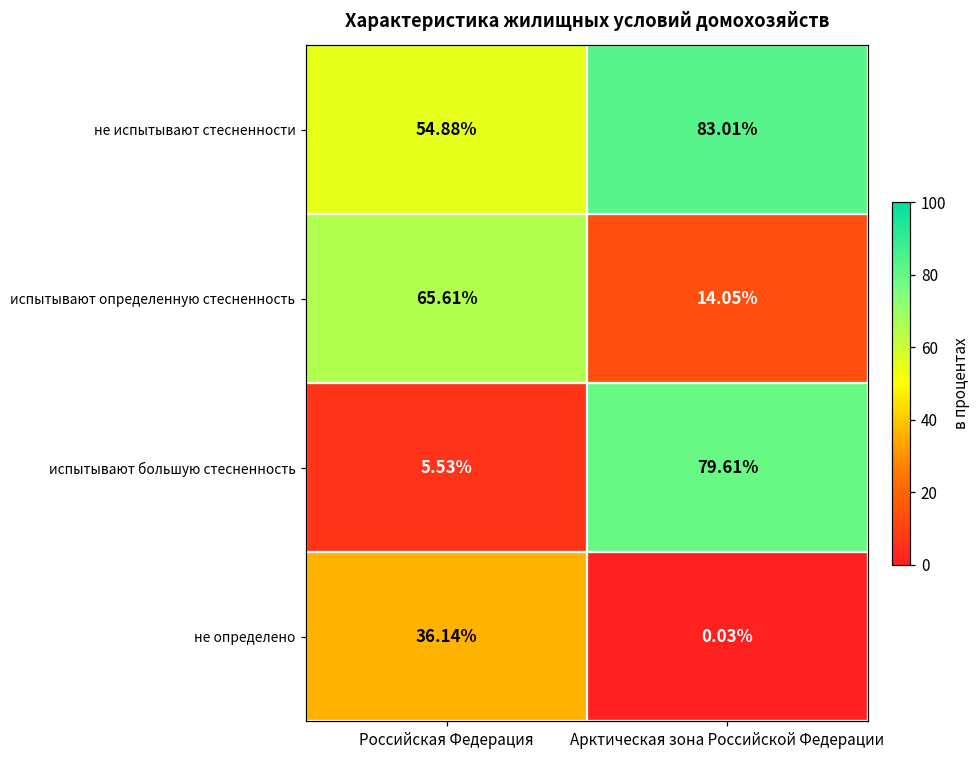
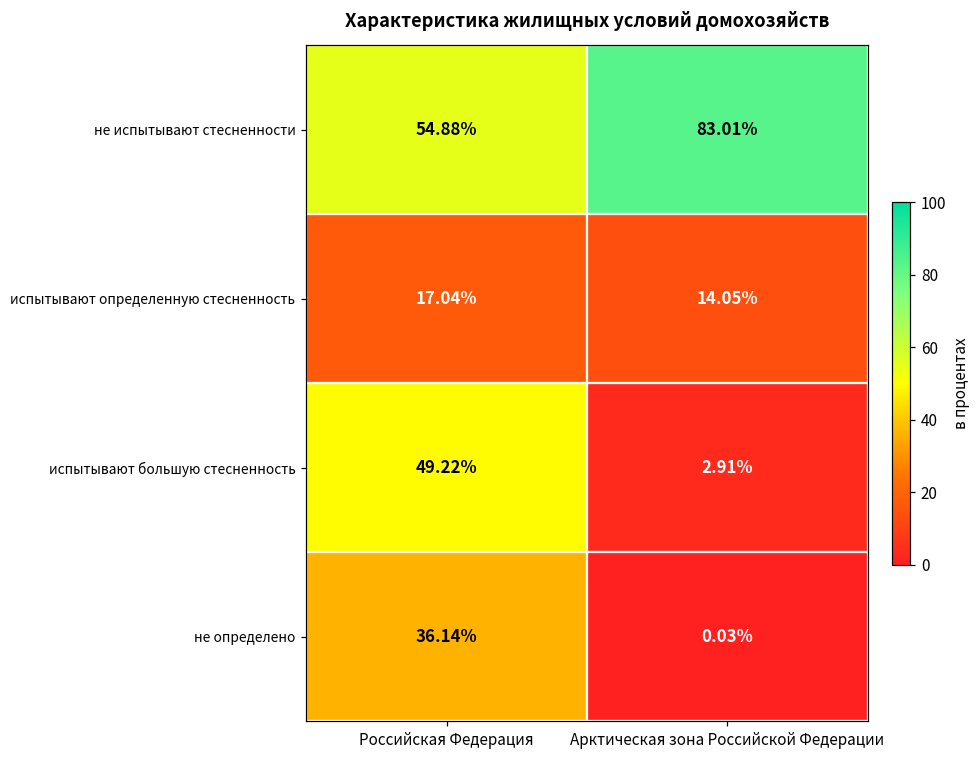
испытывают определенную стесненность, Российская Федерация: 65.61% -> 17.04%
испытывают большую стесненность, Российская Федерация: 5.53% -> 49.22%
испытывают большую стесненность, Арктическая зона Российской Федерации: 79.61% -> 2.91%
